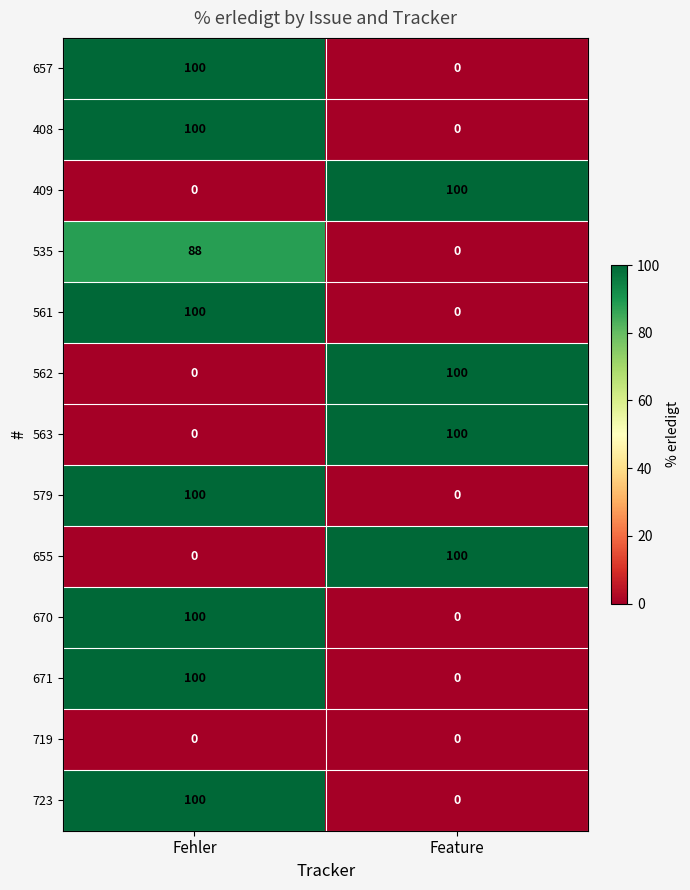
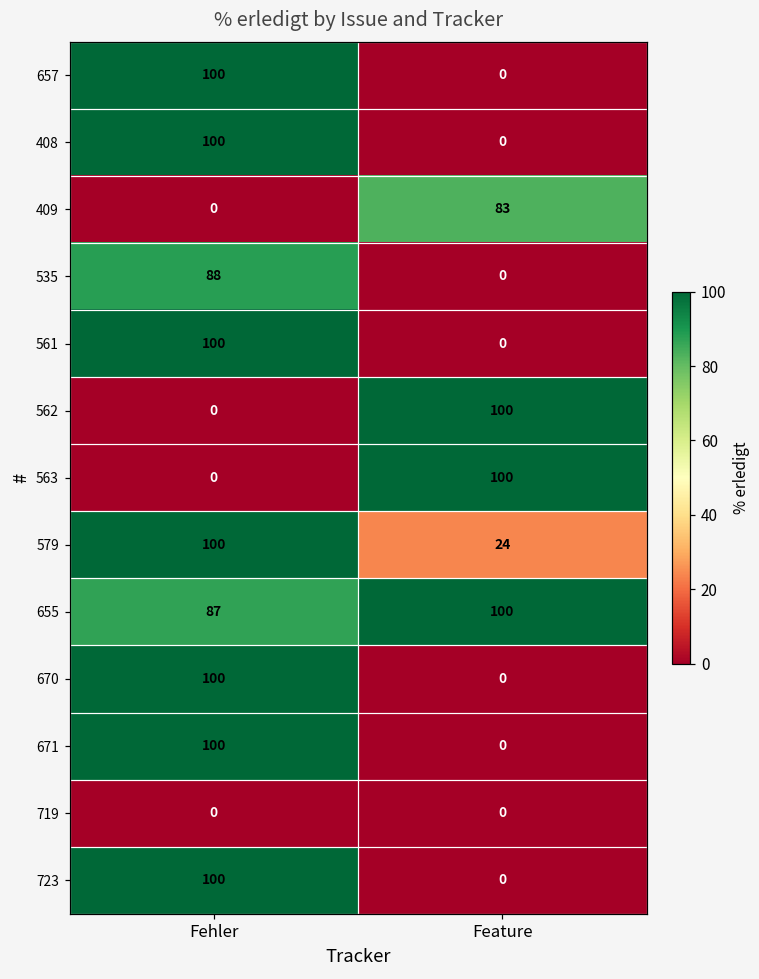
409, Feature: 100 -> 83
579, Feature: 0 -> 24
655, Fehler: 0 -> 87
